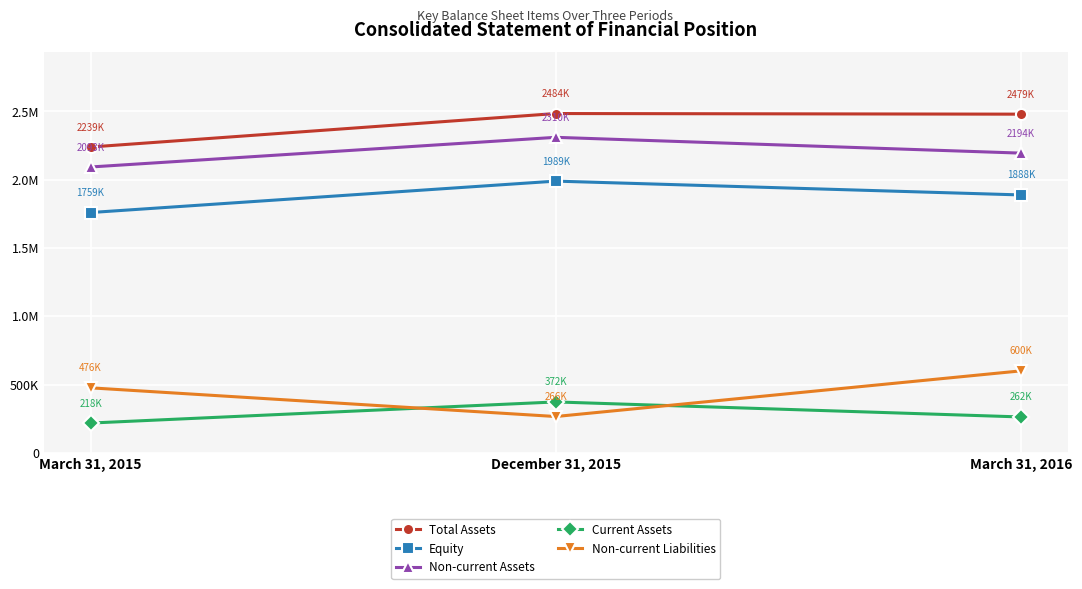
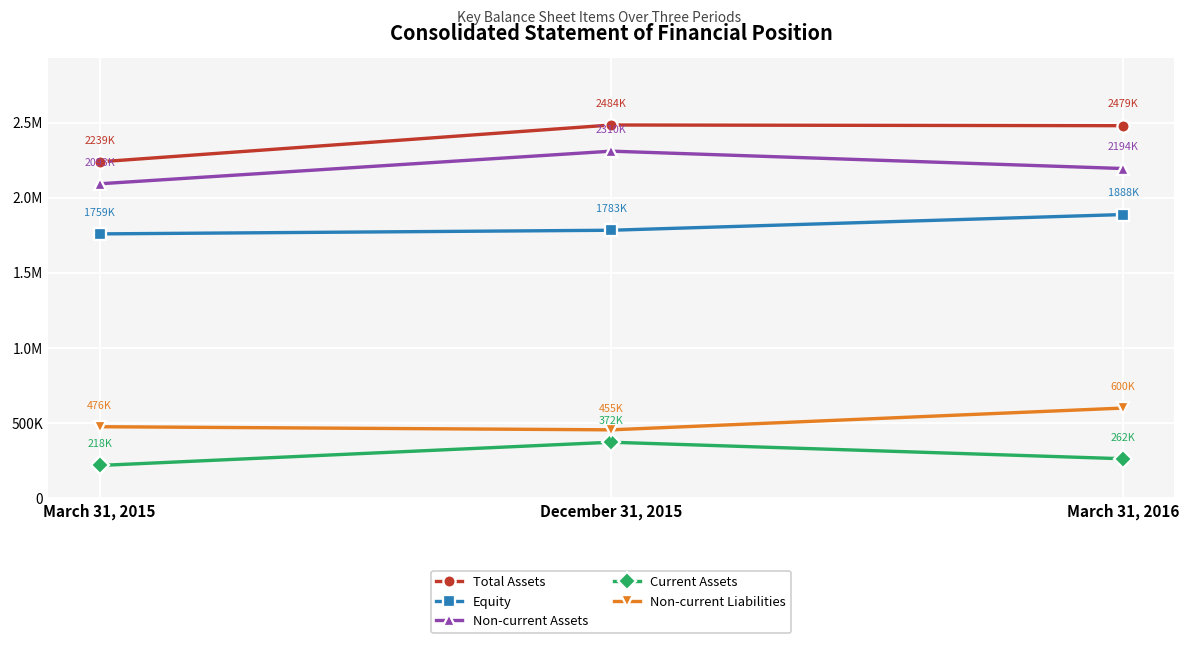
Equity, December 31, 2015: 1989K -> 1783K
Non-current Liabilities, December 31, 2015: 266K -> 455K
